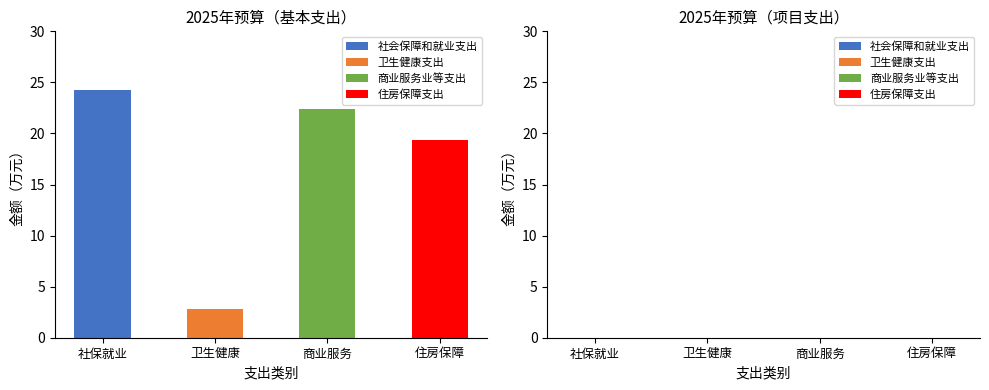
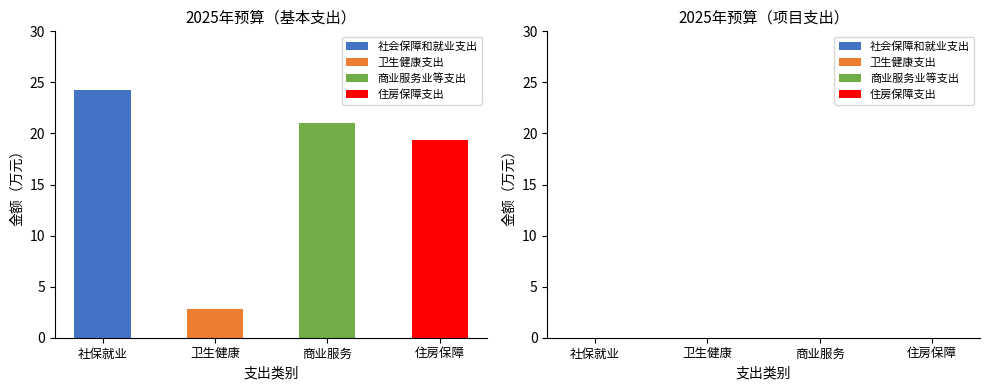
2025年预算（基本支出）, 商业服务: 22.4 -> 21.1
